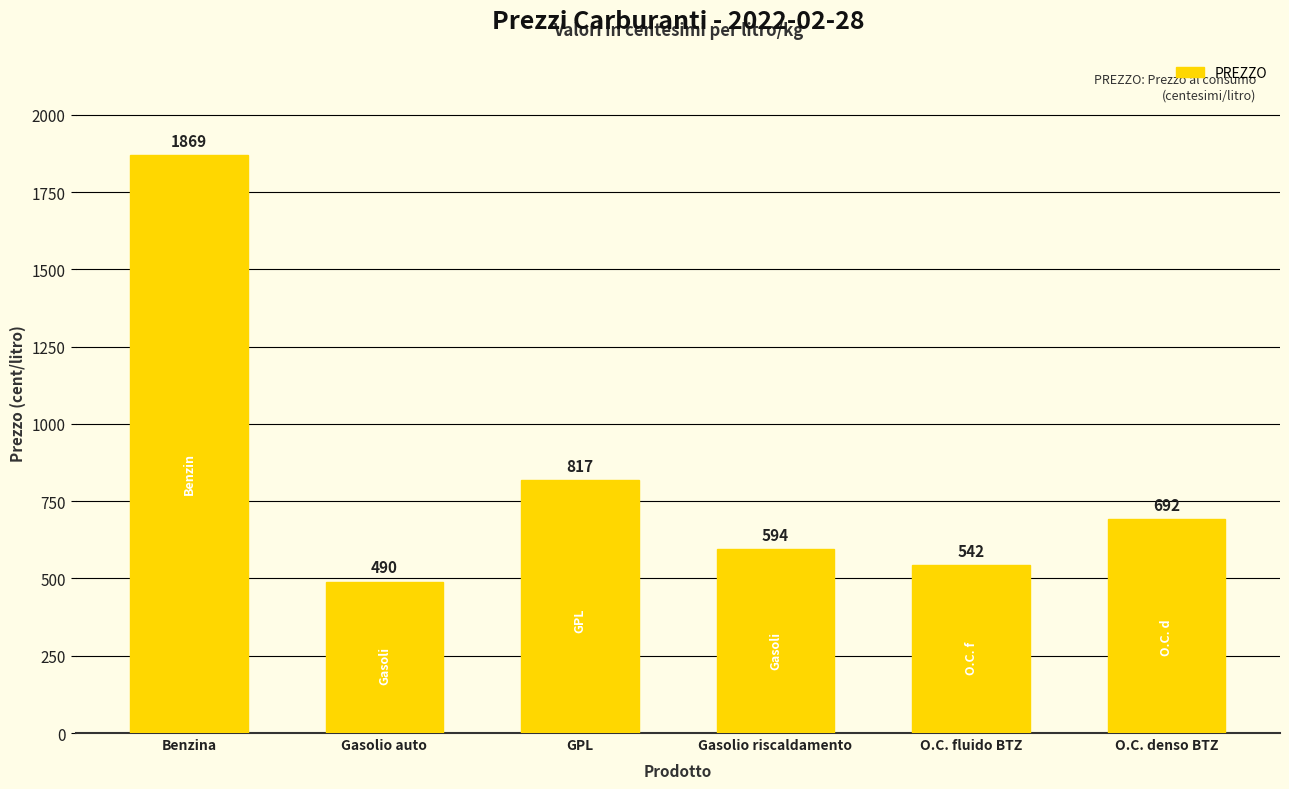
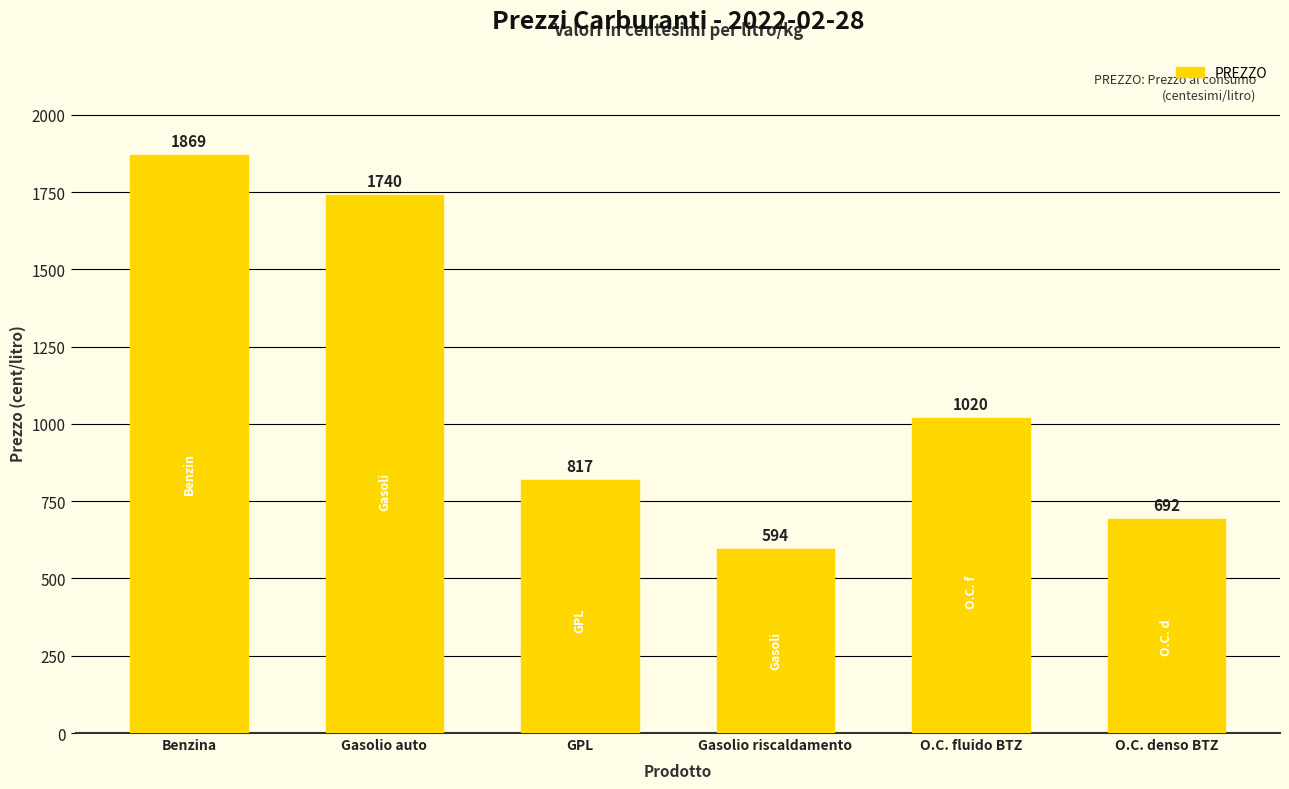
Gasolio auto: 490 -> 1740
O.C. fluido BTZ: 542 -> 1020
